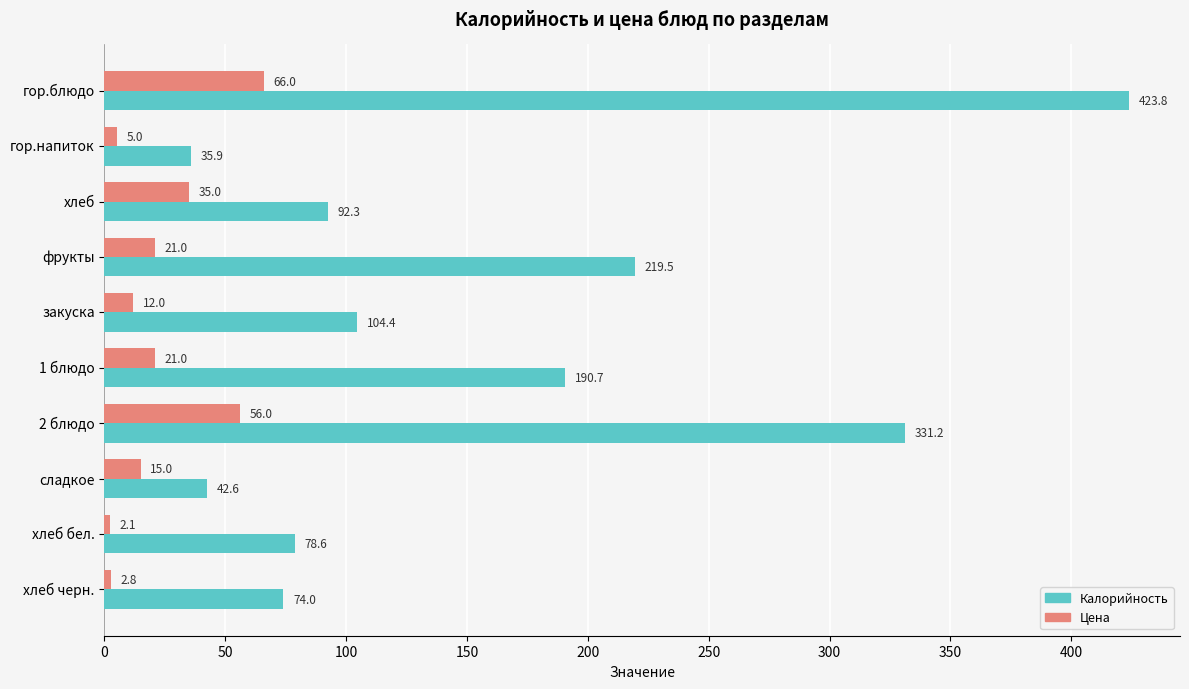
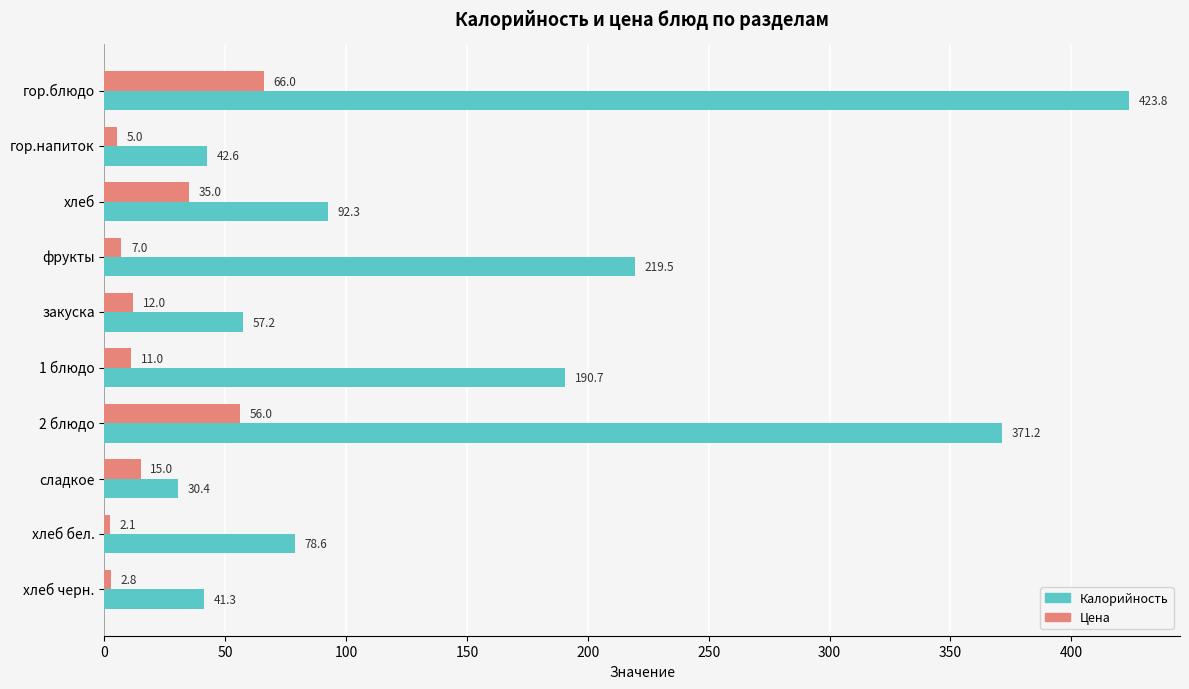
Калорийность, гор.напиток: 35.9 -> 42.6
Цена, фрукты: 21.0 -> 7.0
Калорийность, закуска: 104.4 -> 57.2
Цена, 1 блюдо: 21.0 -> 11.0
Калорийность, 2 блюдо: 331.2 -> 371.2
Калорийность, сладкое: 42.6 -> 30.4
Калорийность, хлеб черн.: 74.0 -> 41.3
